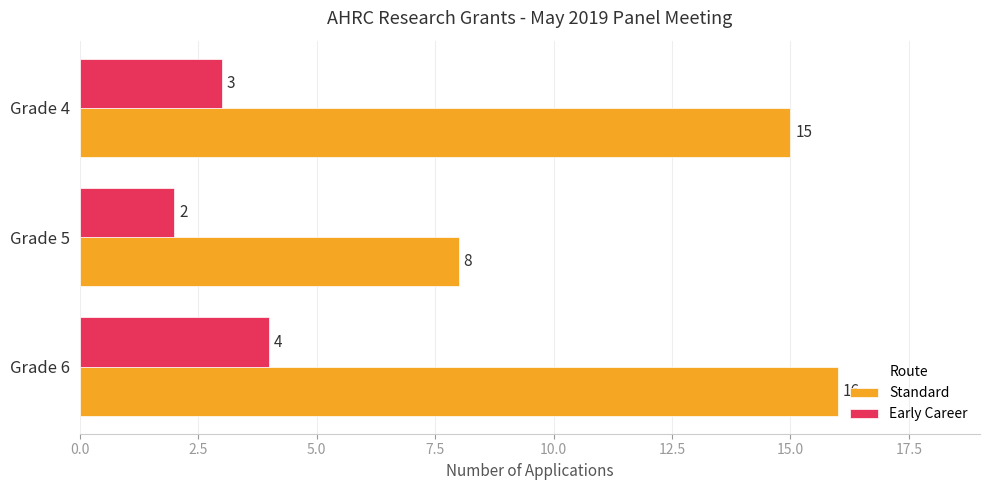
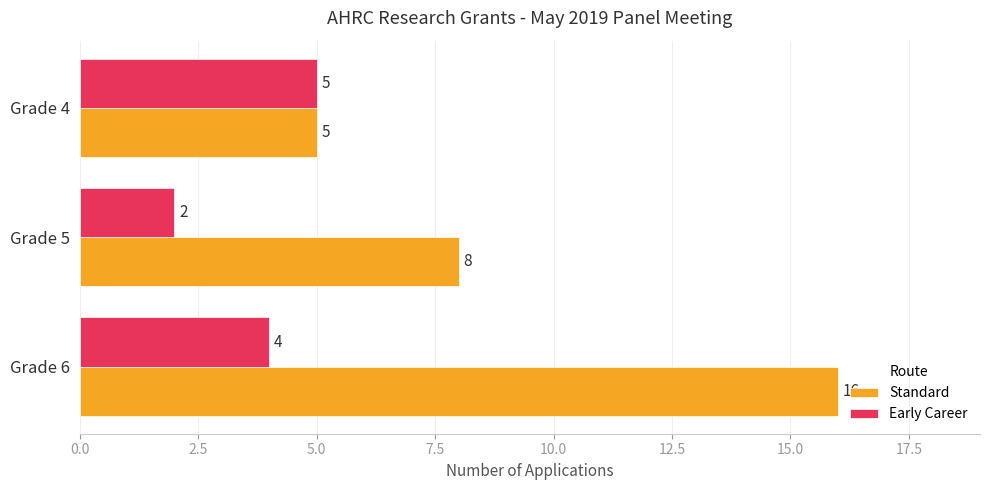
Early Career, Grade 4: 3 -> 5
Standard, Grade 4: 15 -> 5
